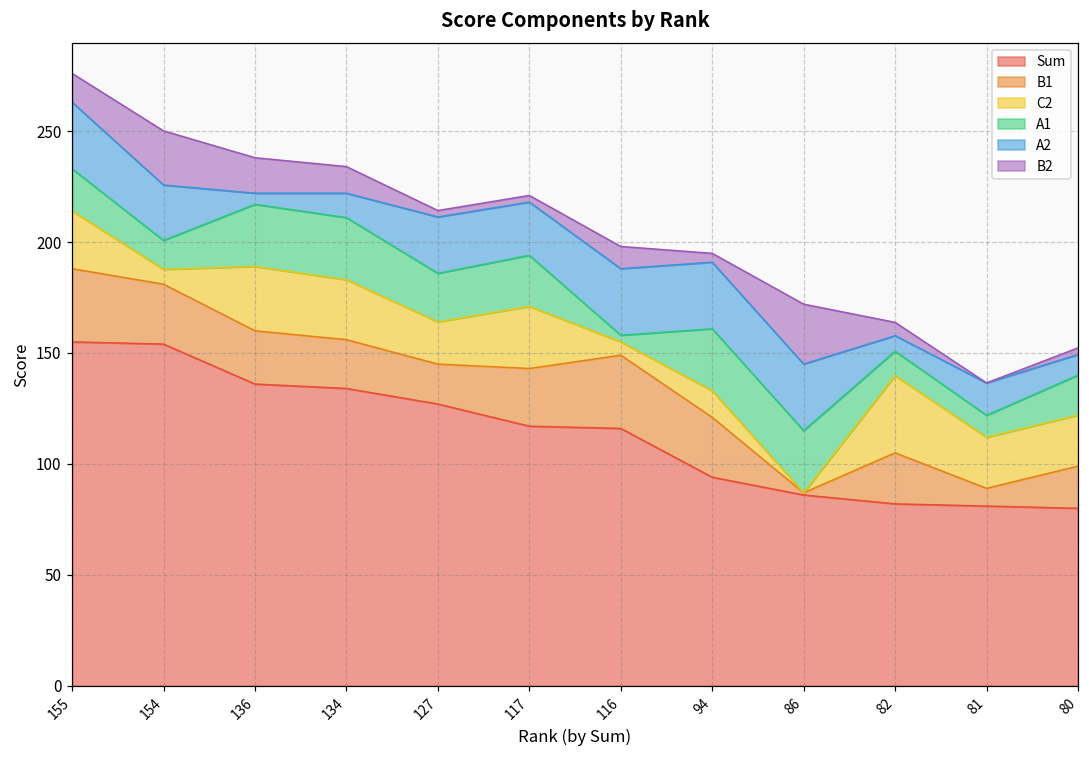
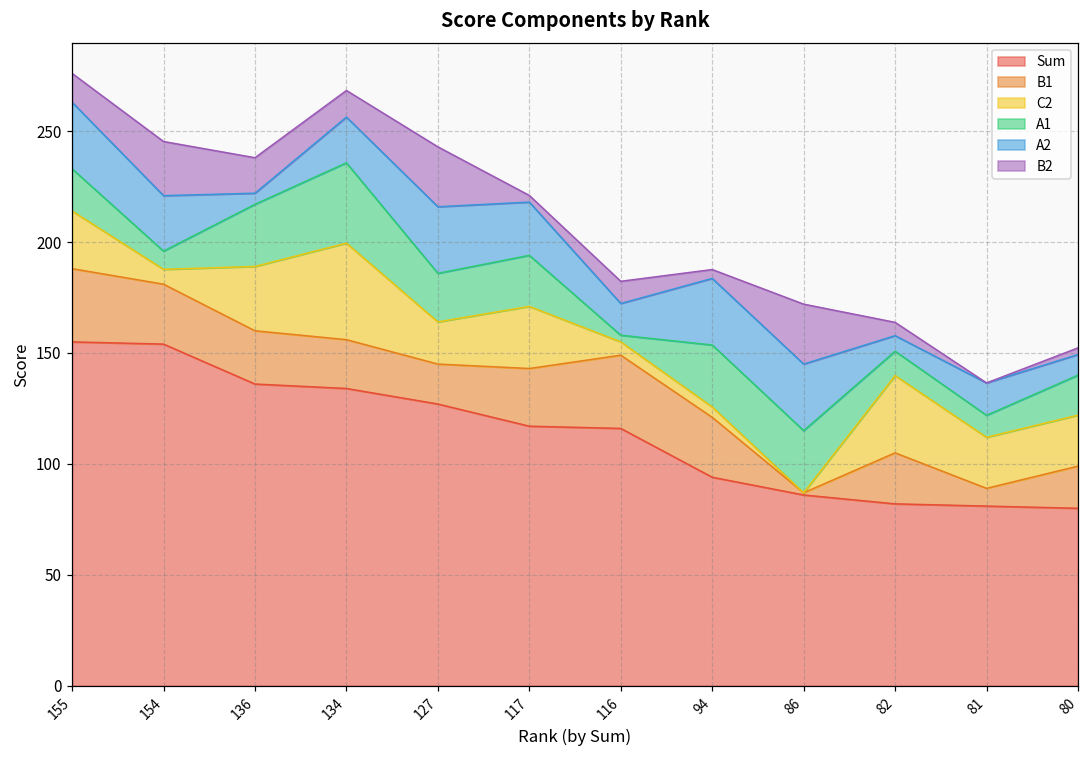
A1, 154: 13 -> 8
C2, 134: 27 -> 44
A1, 134: 28 -> 36
A2, 134: 11 -> 21
A2, 127: 25 -> 30
B2, 127: 3 -> 27
A2, 116: 30 -> 14
C2, 94: 12 -> 5
